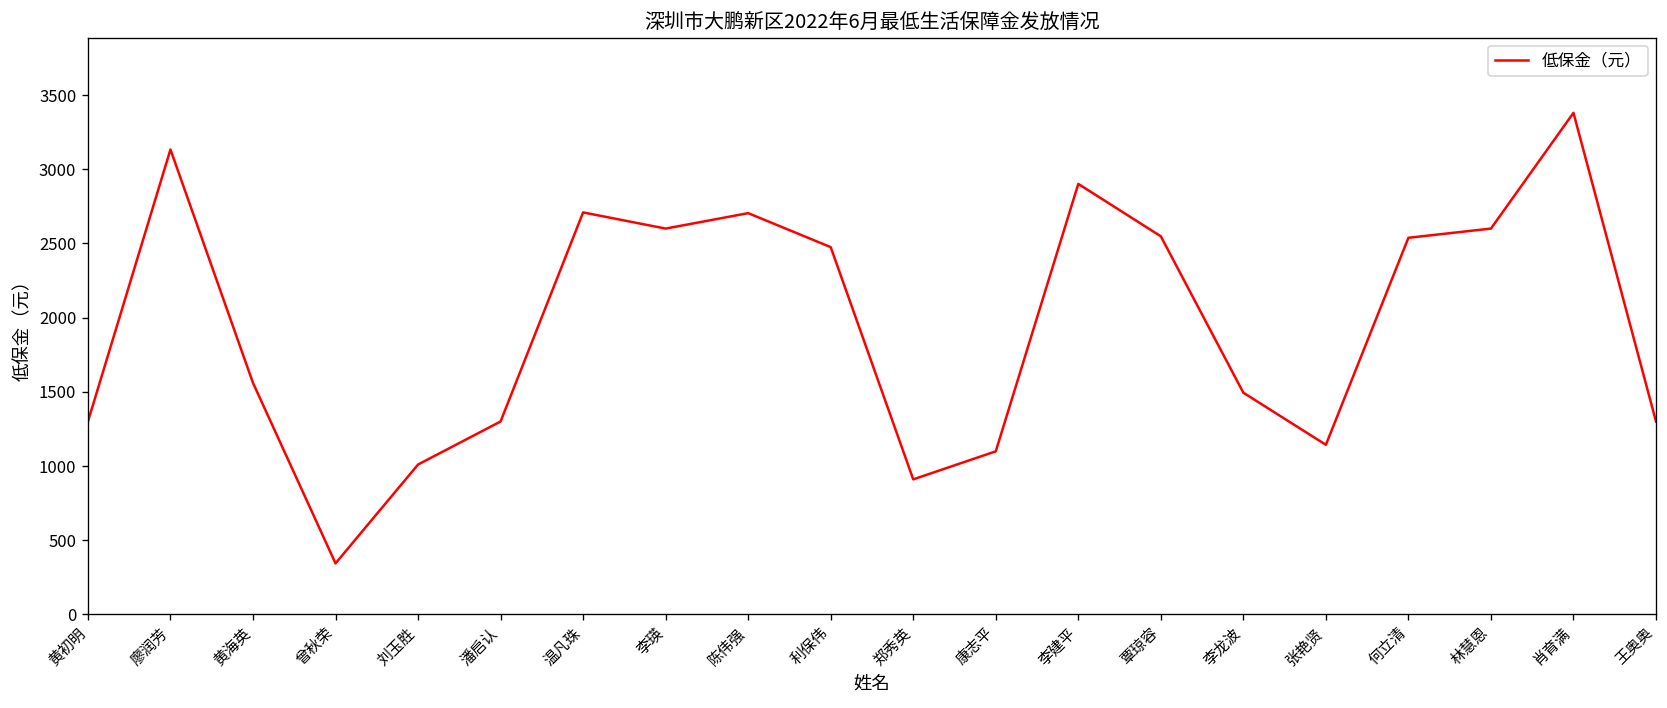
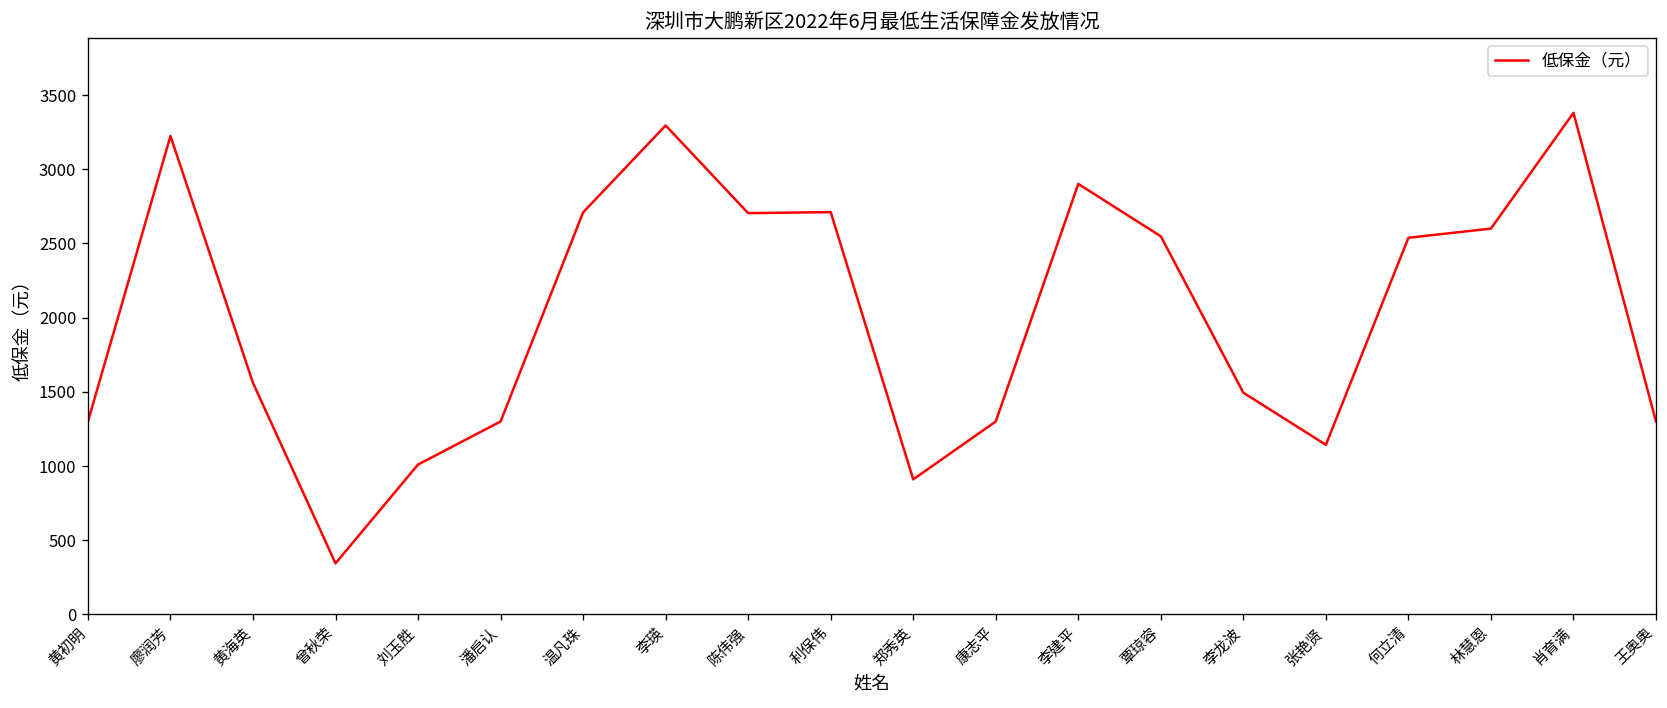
廖润芳: 3130 -> 3220
李瑛: 2600 -> 3300
利保伟: 2480 -> 2710
康志平: 1100 -> 1300
